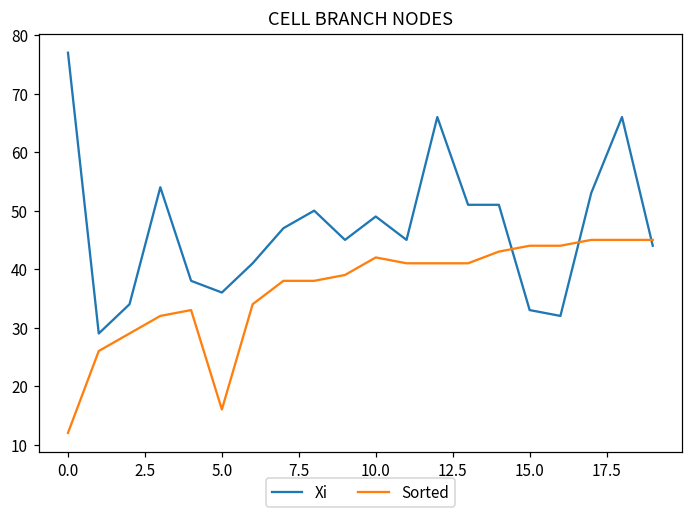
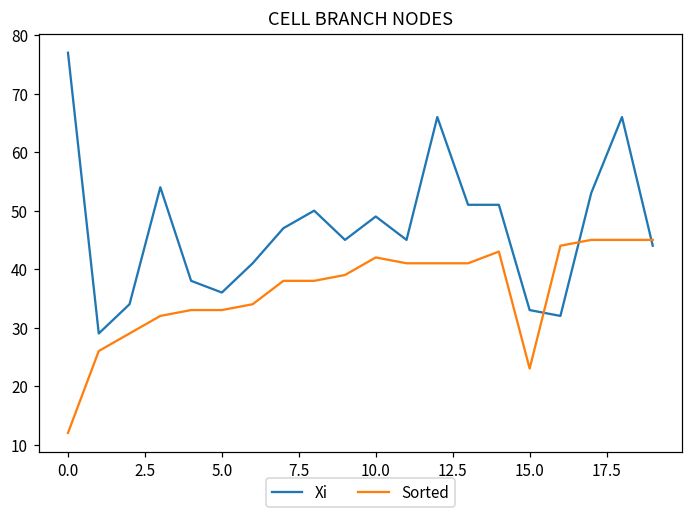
Sorted, 5.0: 16 -> 33
Sorted, 15.0: 44 -> 23
